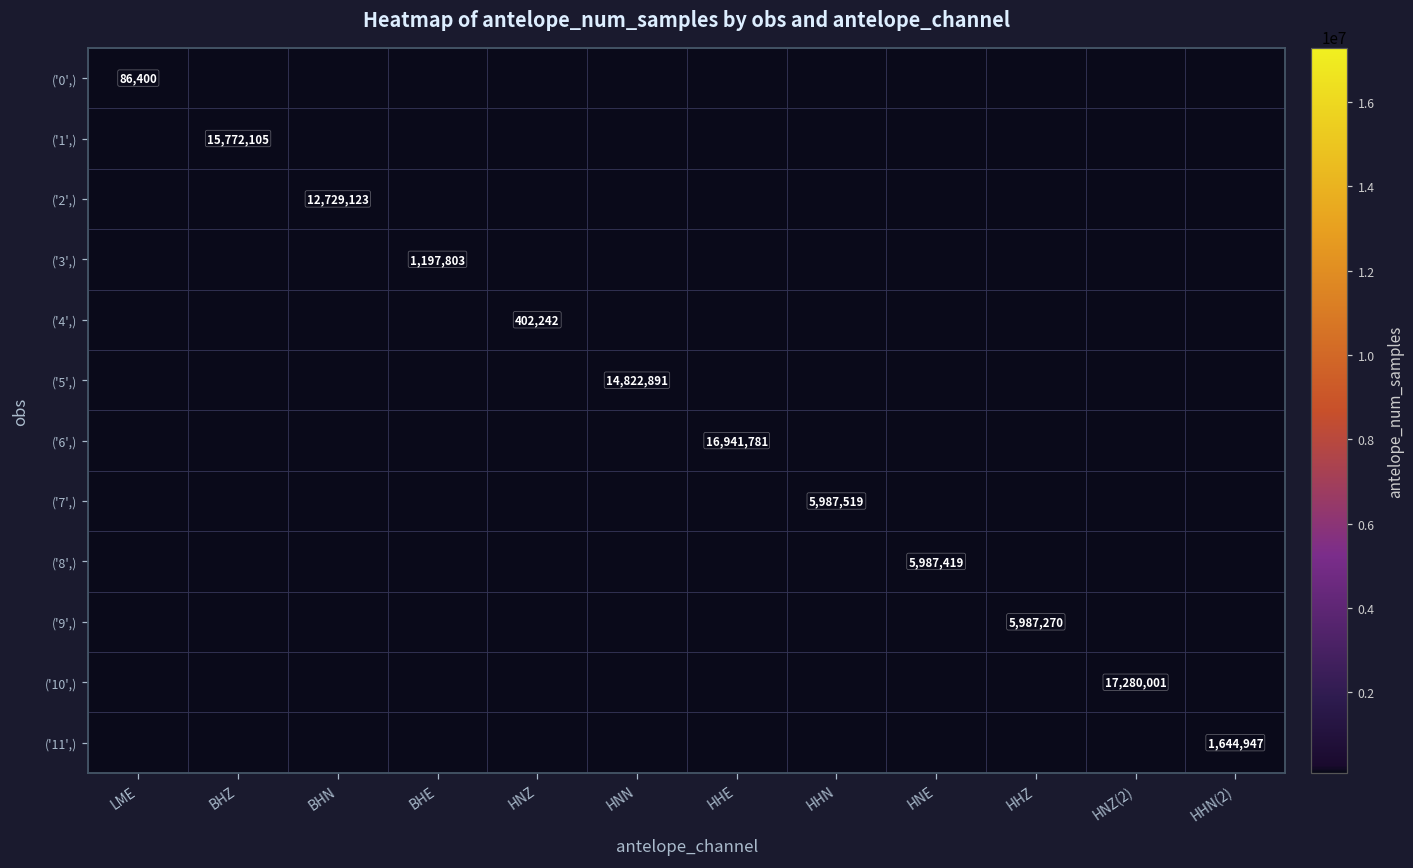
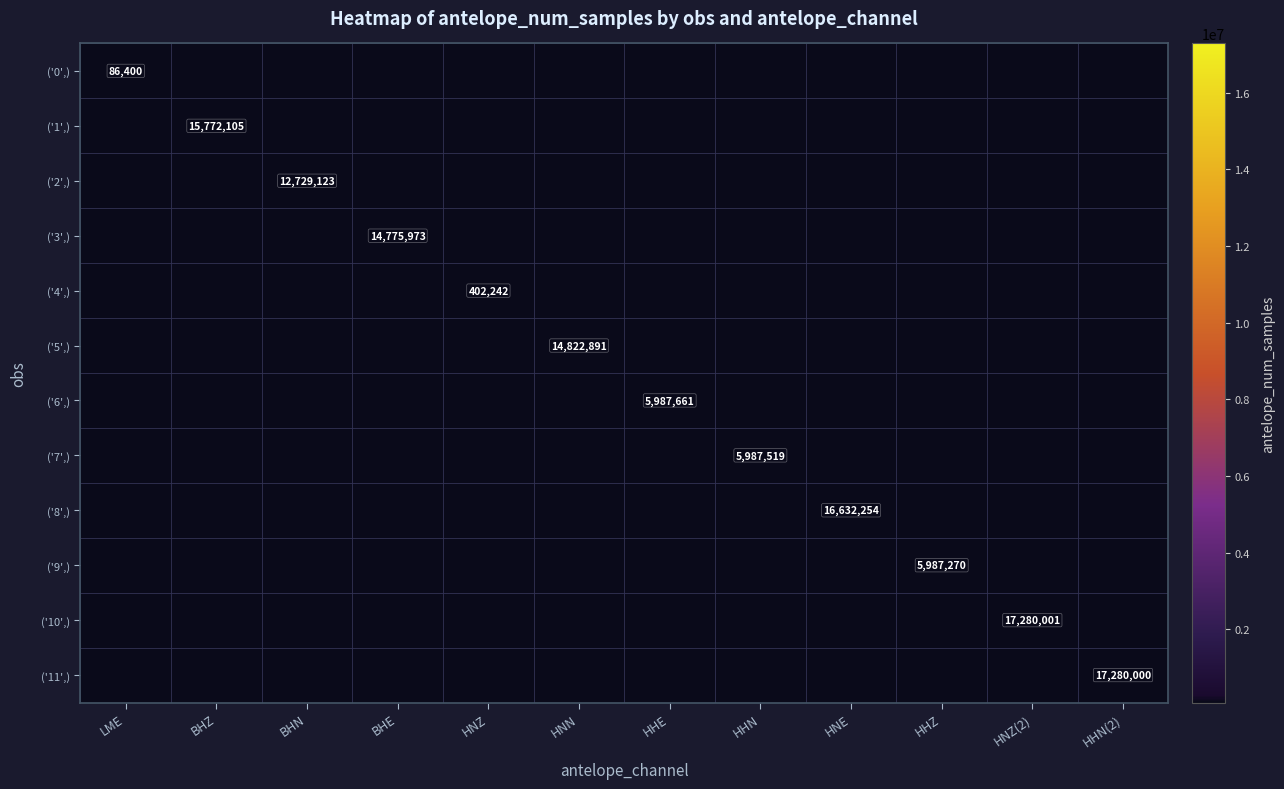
('3',), BHE: 1,197,803 -> 14,775,973
('6',), HHE: 16,941,781 -> 5,987,661
('8',), HNE: 5,987,419 -> 16,632,254
('11',), HHN(2): 1,644,947 -> 17,280,000
